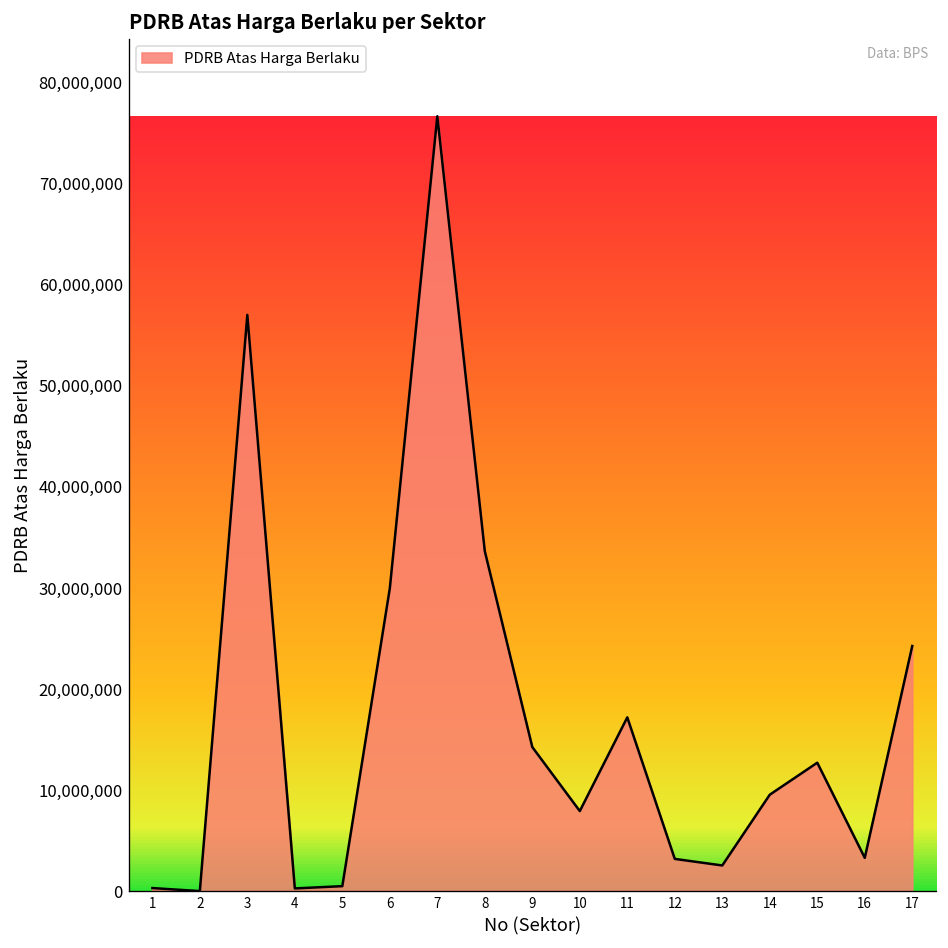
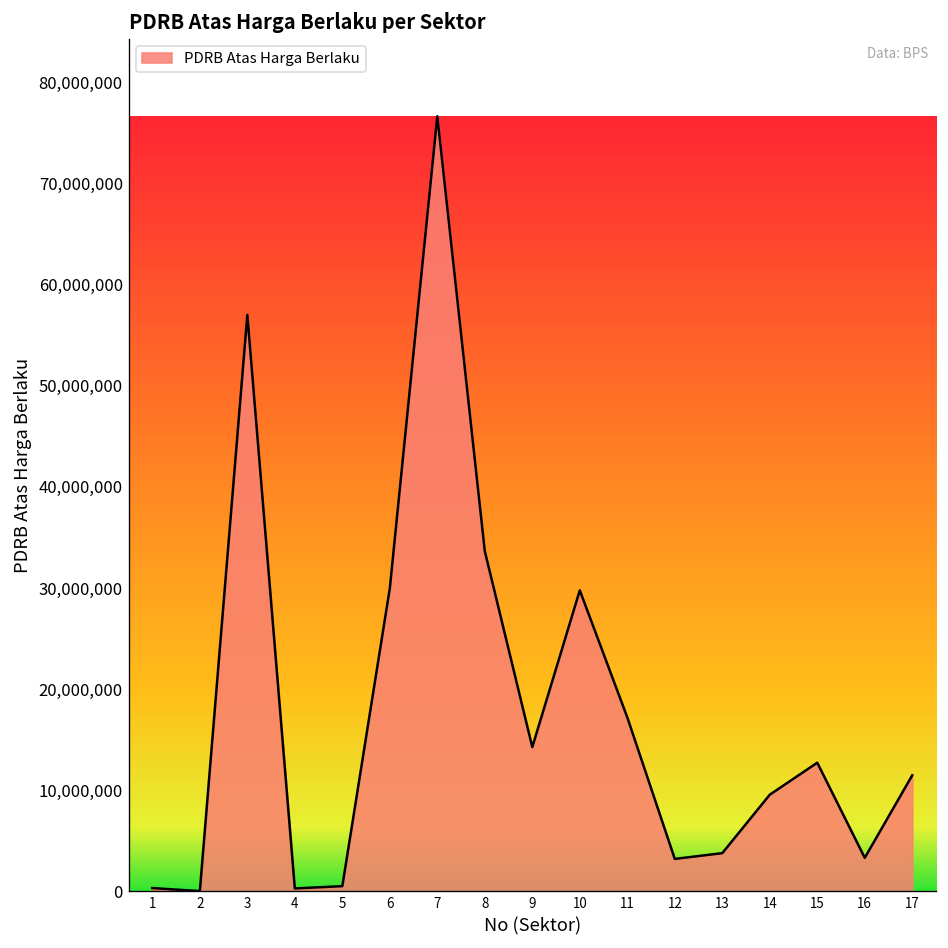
10: 8,000,000 -> 30,000,000
13: 3,000,000 -> 4,000,000
17: 24,000,000 -> 11,000,000
